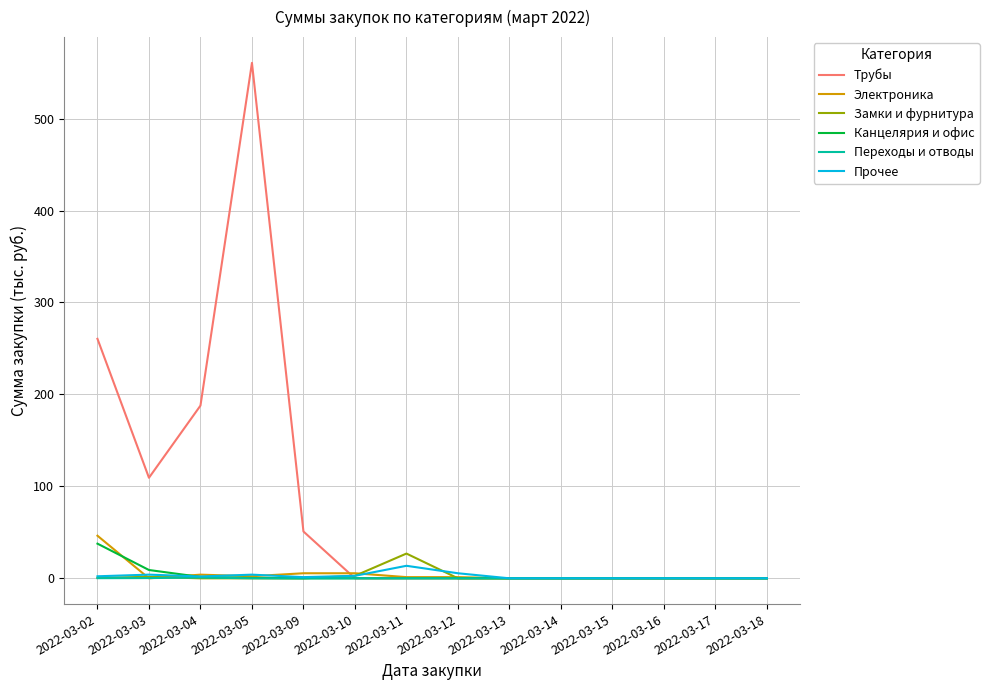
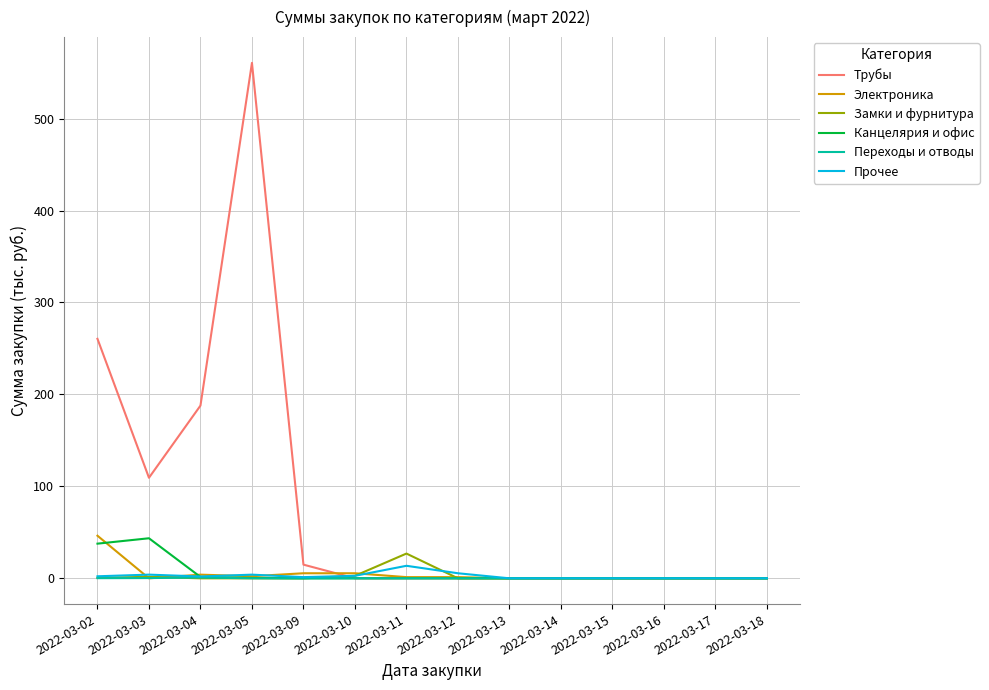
Канцелярия и офис, 2022-03-03: 10 -> 40
Трубы, 2022-03-09: 50 -> 10
